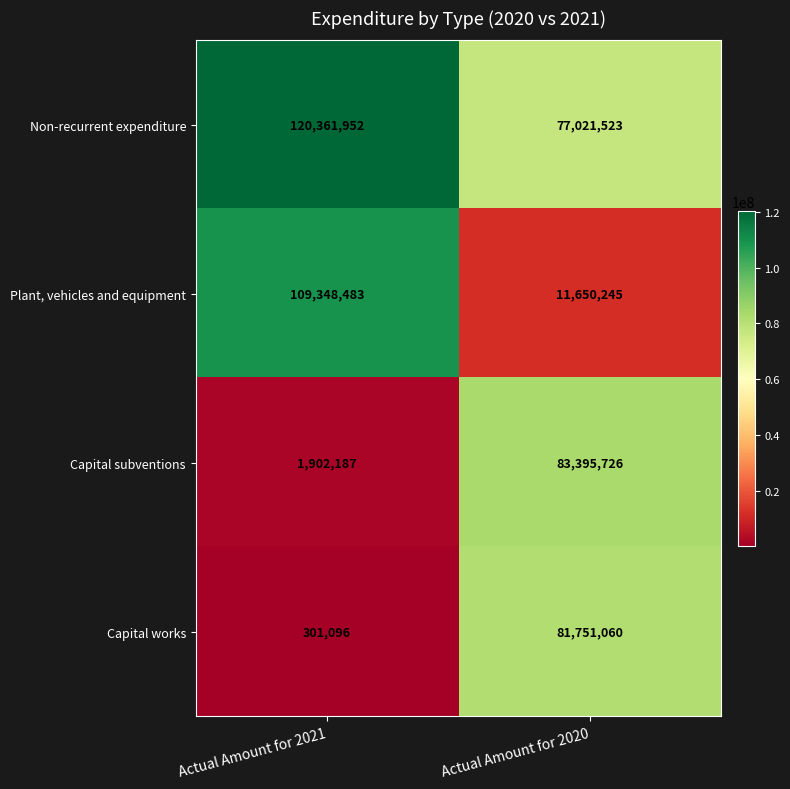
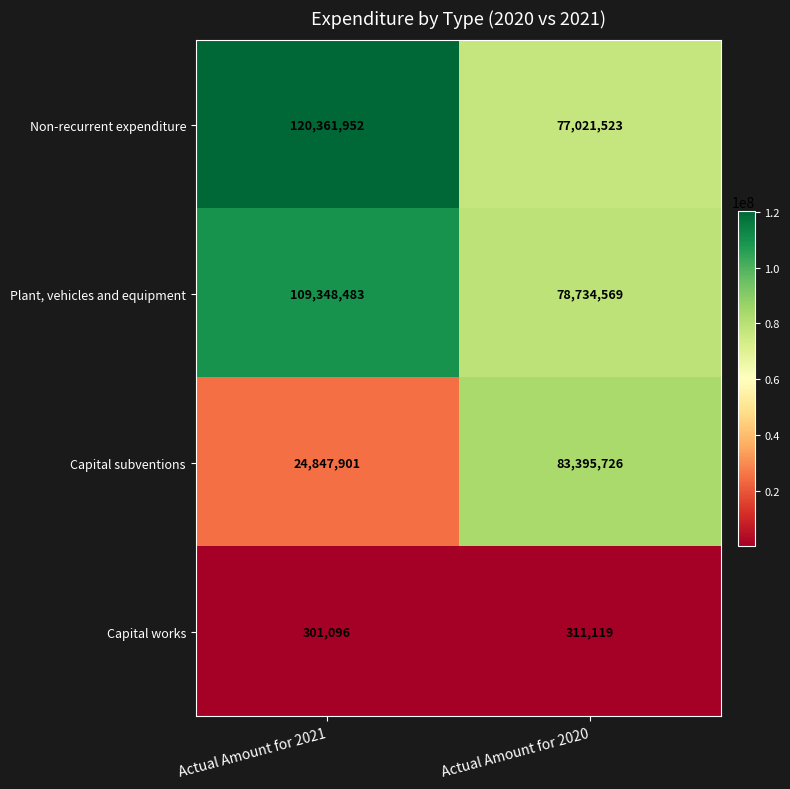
Plant, vehicles and equipment, Actual Amount for 2020: 11,650,245 -> 78,734,569
Capital subventions, Actual Amount for 2021: 1,902,187 -> 24,847,901
Capital works, Actual Amount for 2020: 81,751,060 -> 311,119
